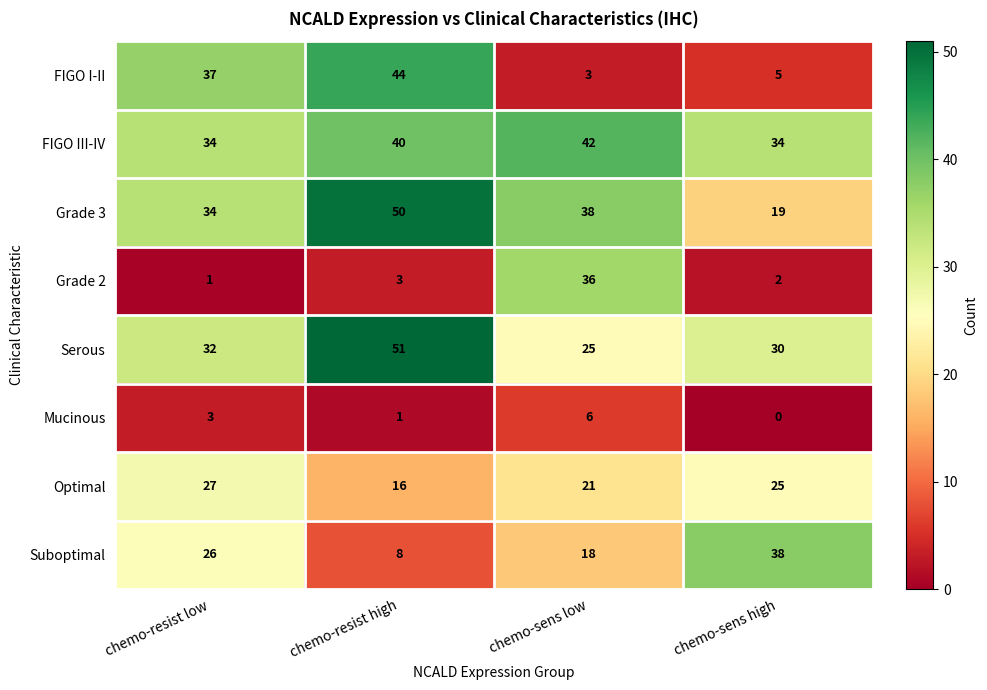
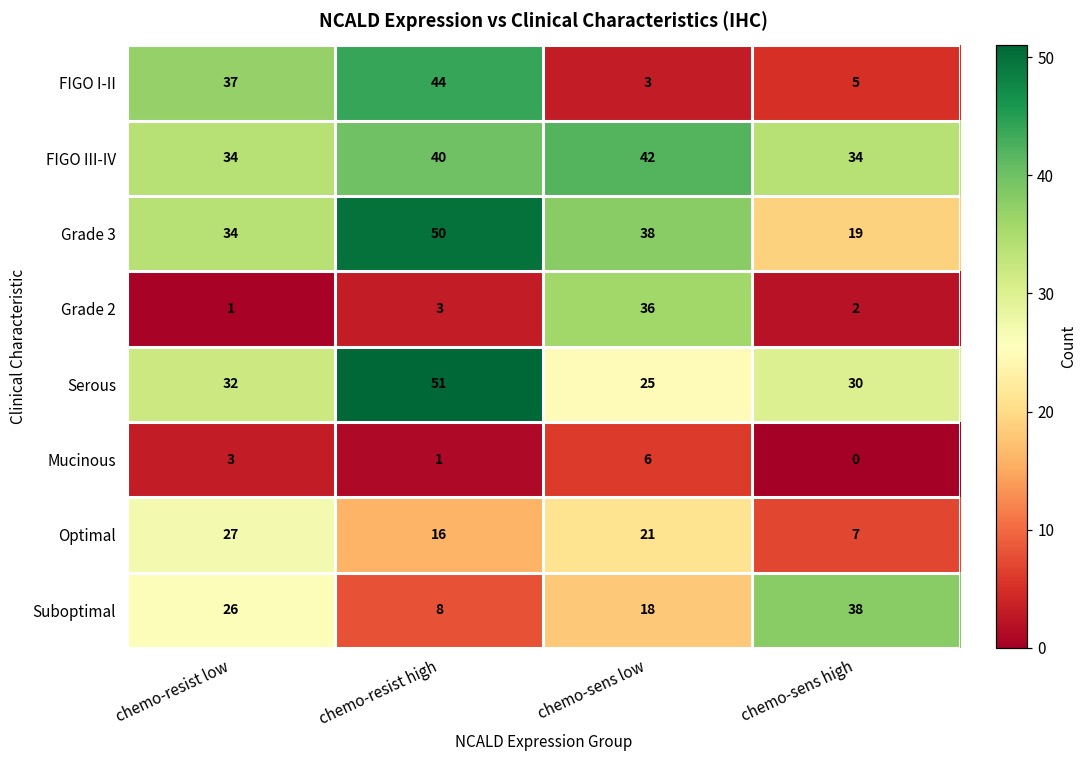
Optimal, chemo-sens high: 25 -> 7
